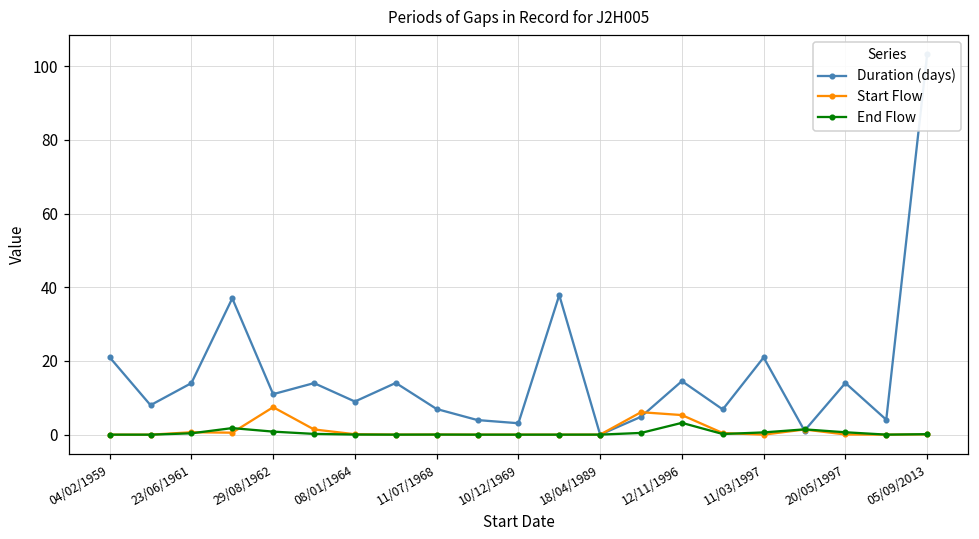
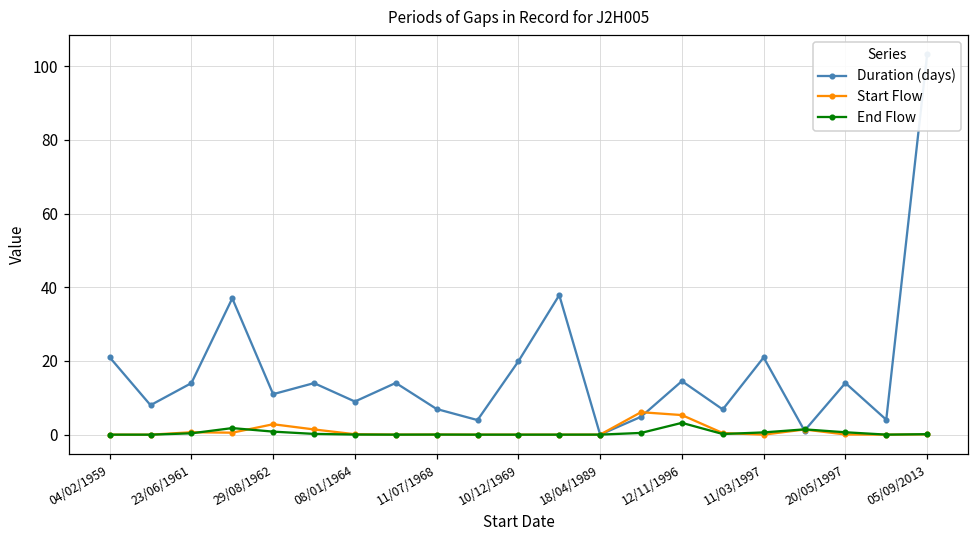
Start Flow, 29/08/1962: 7 -> 3
Duration (days), 10/12/1969: 3 -> 20
